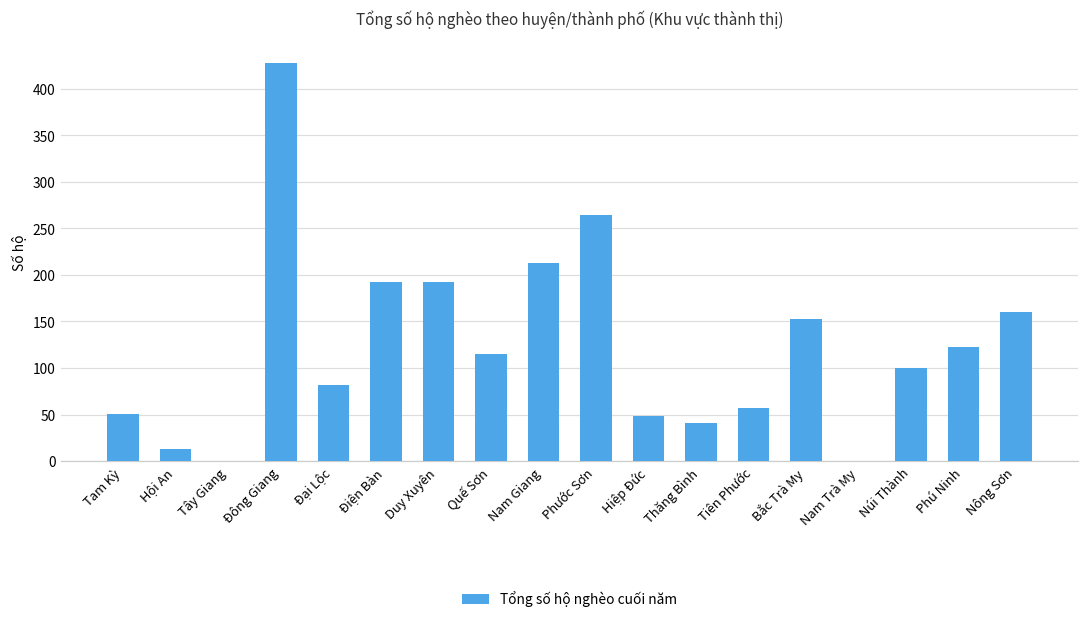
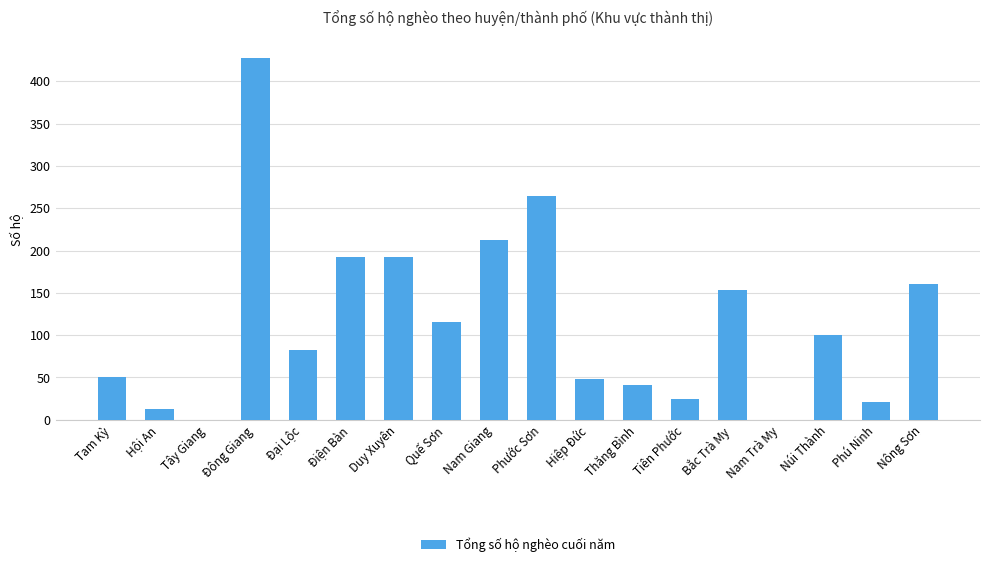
Tiên Phước: 60 -> 30
Phú Ninh: 120 -> 20
